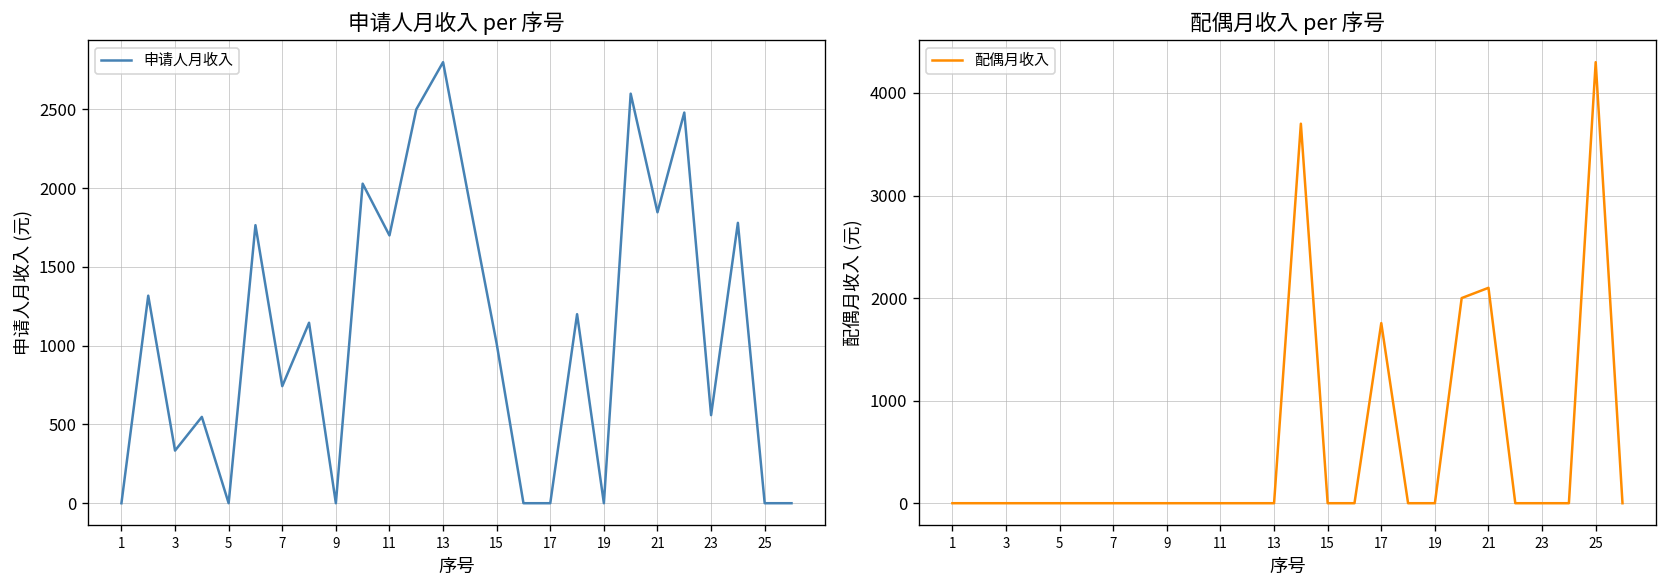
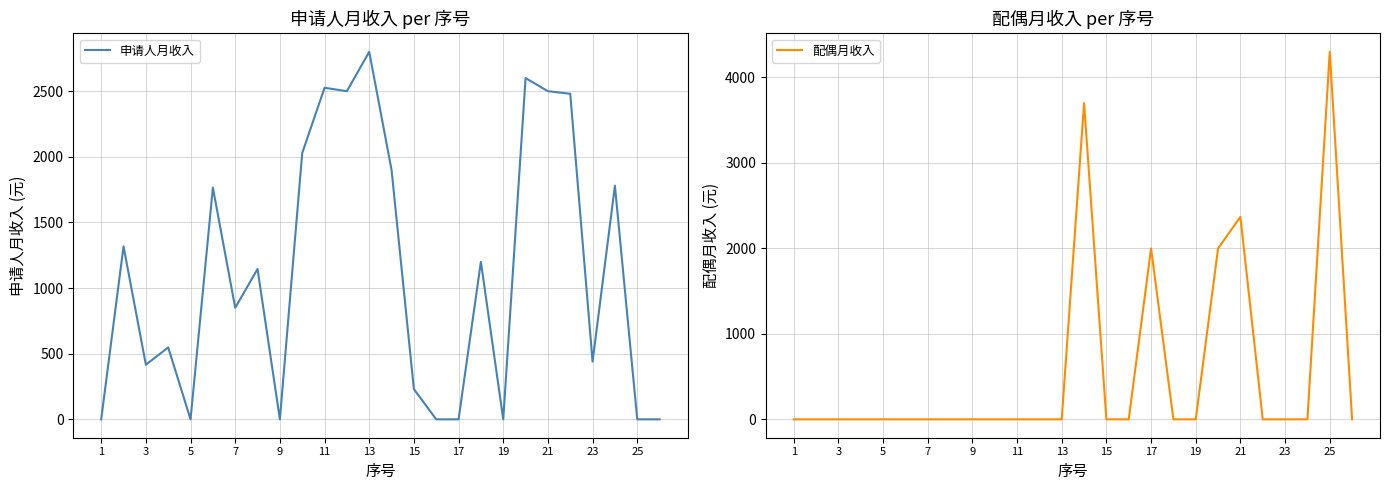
申请人月收入 per 序号, 3: 330 -> 420
申请人月收入 per 序号, 7: 740 -> 850
申请人月收入 per 序号, 11: 1700 -> 2530
申请人月收入 per 序号, 15: 1010 -> 230
申请人月收入 per 序号, 21: 1850 -> 2500
申请人月收入 per 序号, 23: 560 -> 440
配偶月收入 per 序号, 17: 1800 -> 2000
配偶月收入 per 序号, 21: 2100 -> 2400
